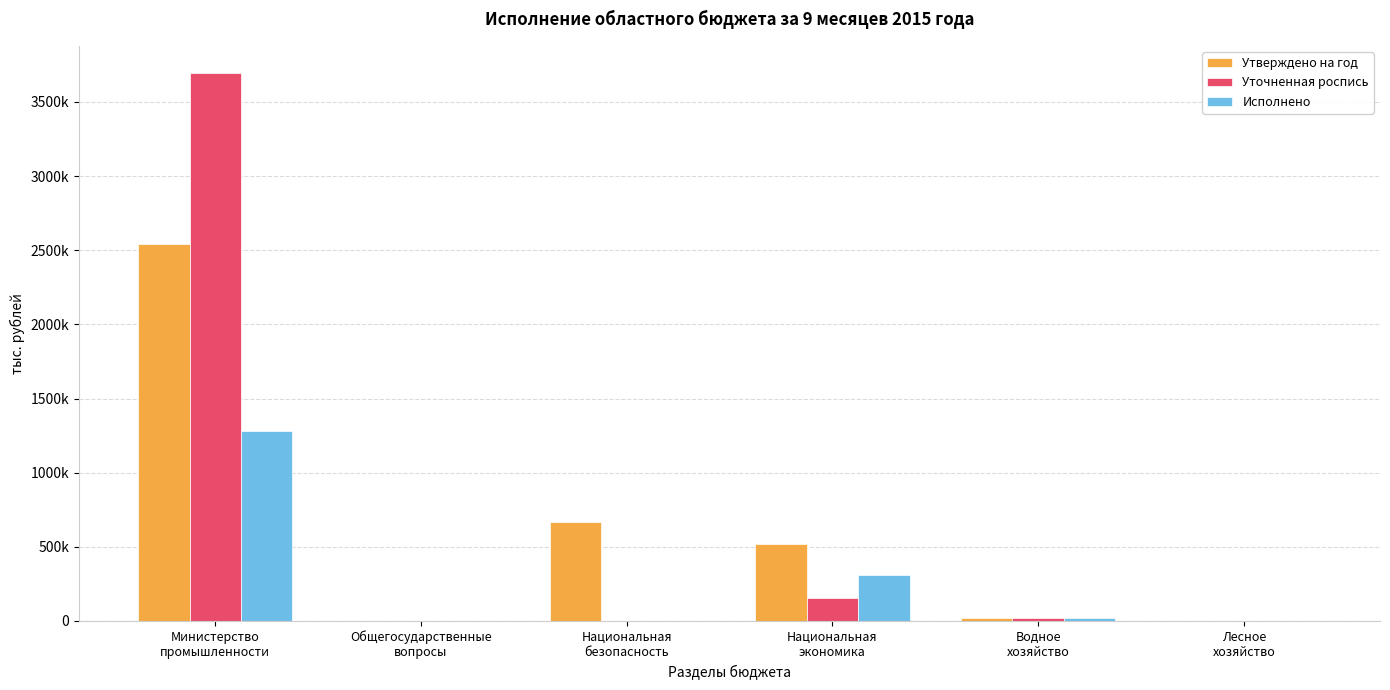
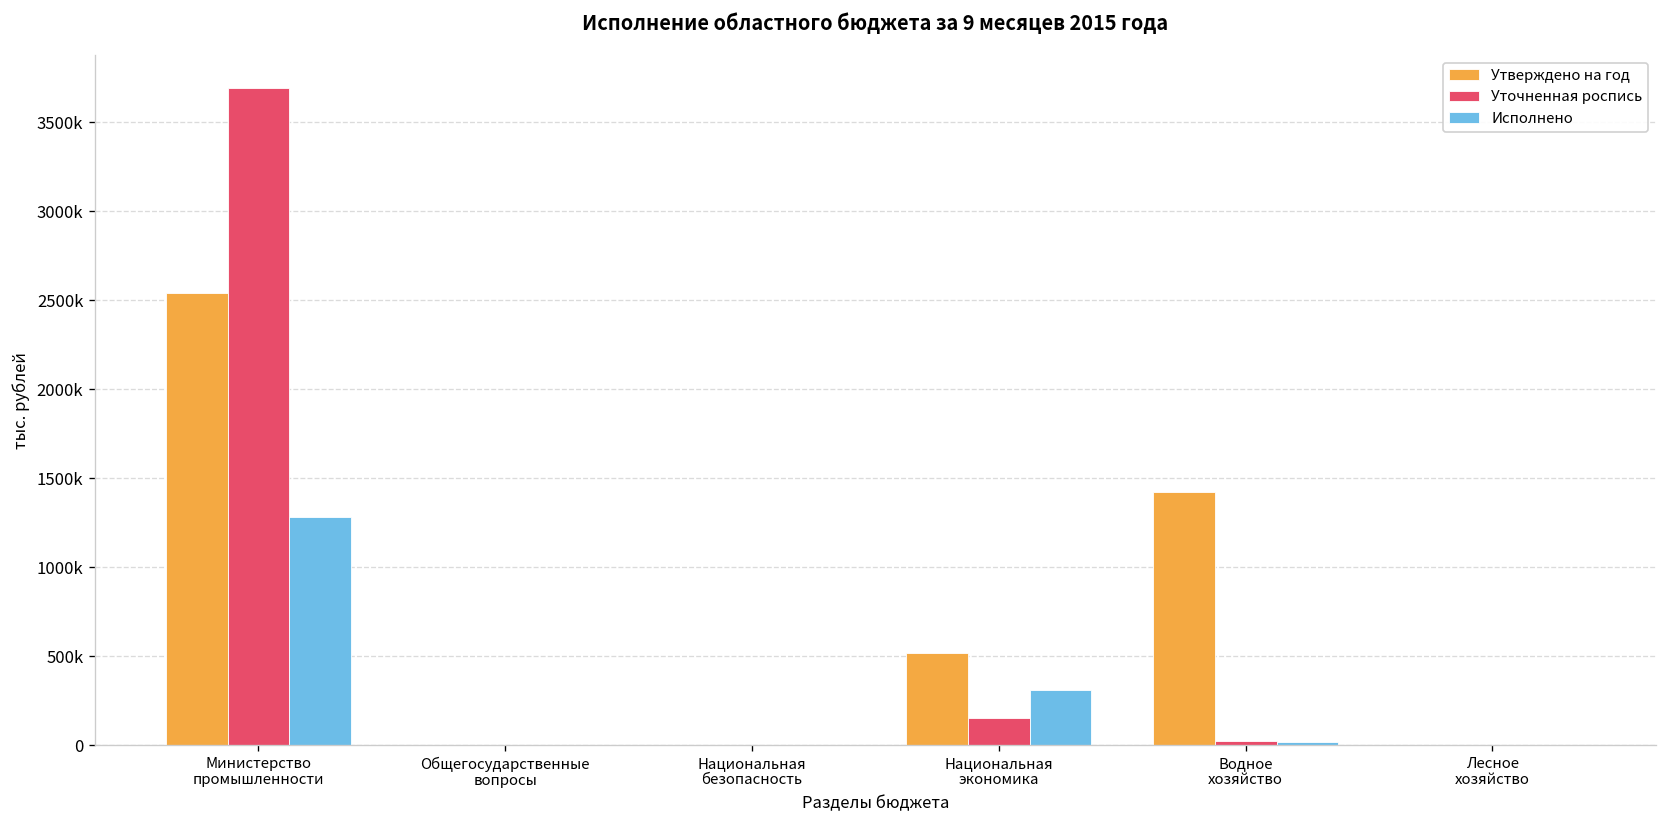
Утверждено на год, Национальная безопасность: 670000 -> 0
Утверждено на год, Водное хозяйство: 20000 -> 1420000
